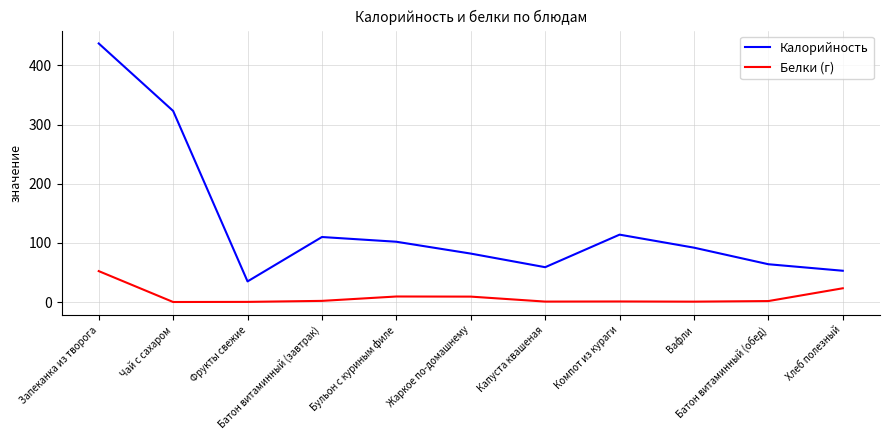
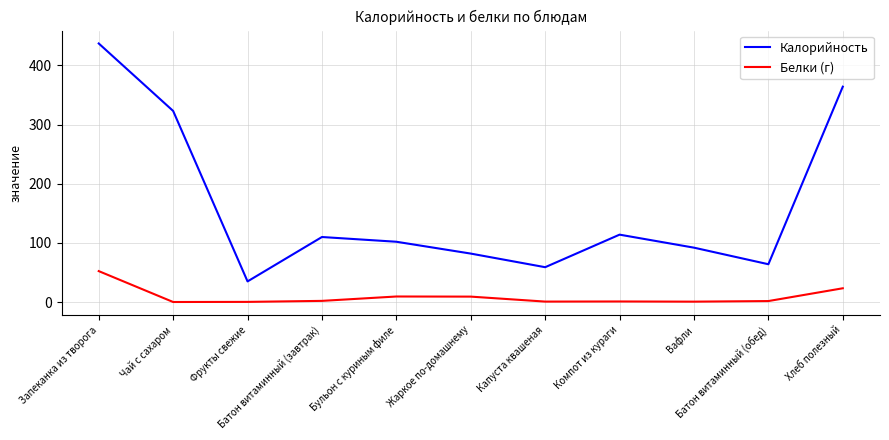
Калорийность, Хлеб полезный: 50 -> 360
